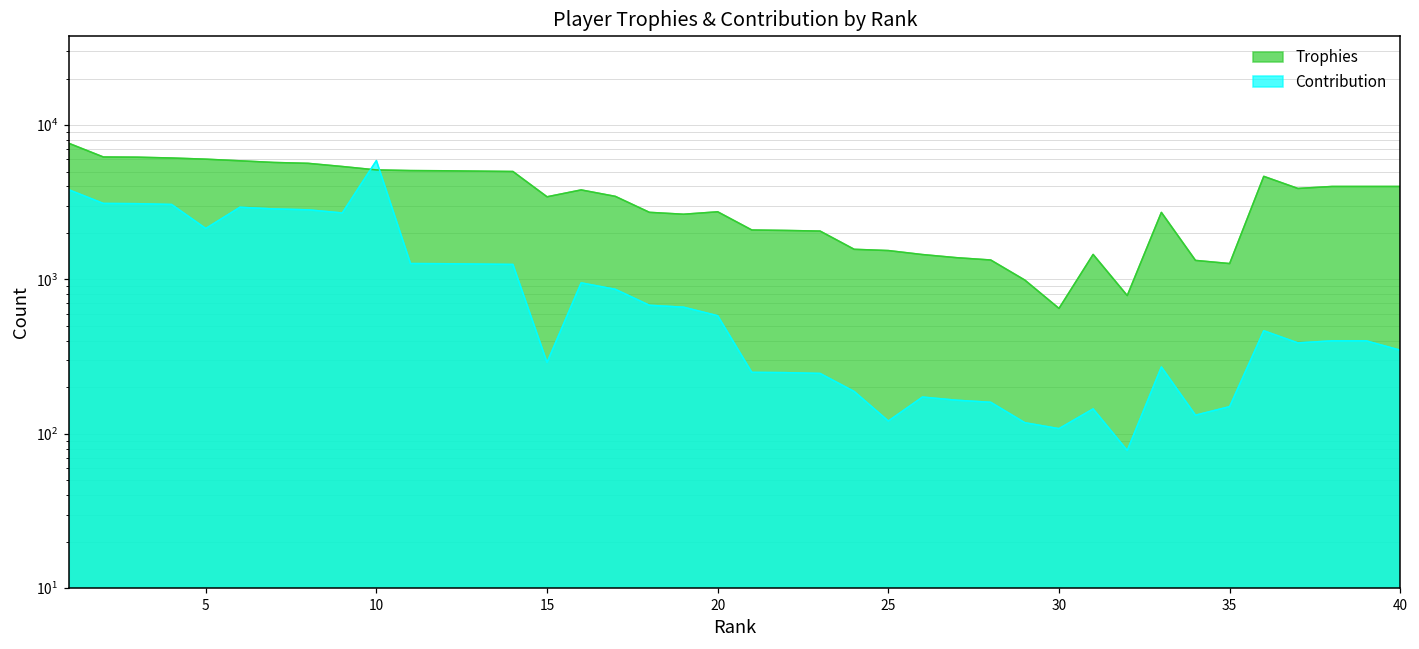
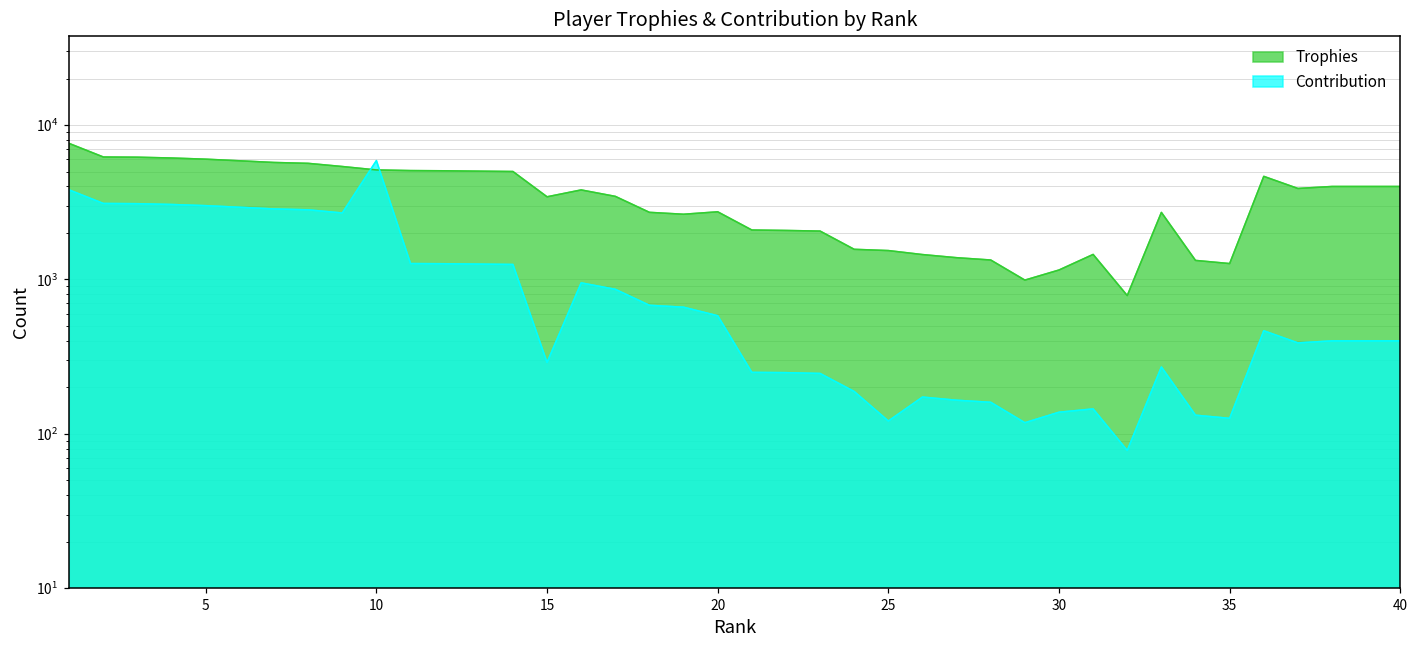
Contribution, 5: 2100 -> 3000
Trophies, 30: 600 -> 1200
Contribution, 30: 110 -> 140
Contribution, 35: 150 -> 130
Contribution, 40: 350 -> 400
